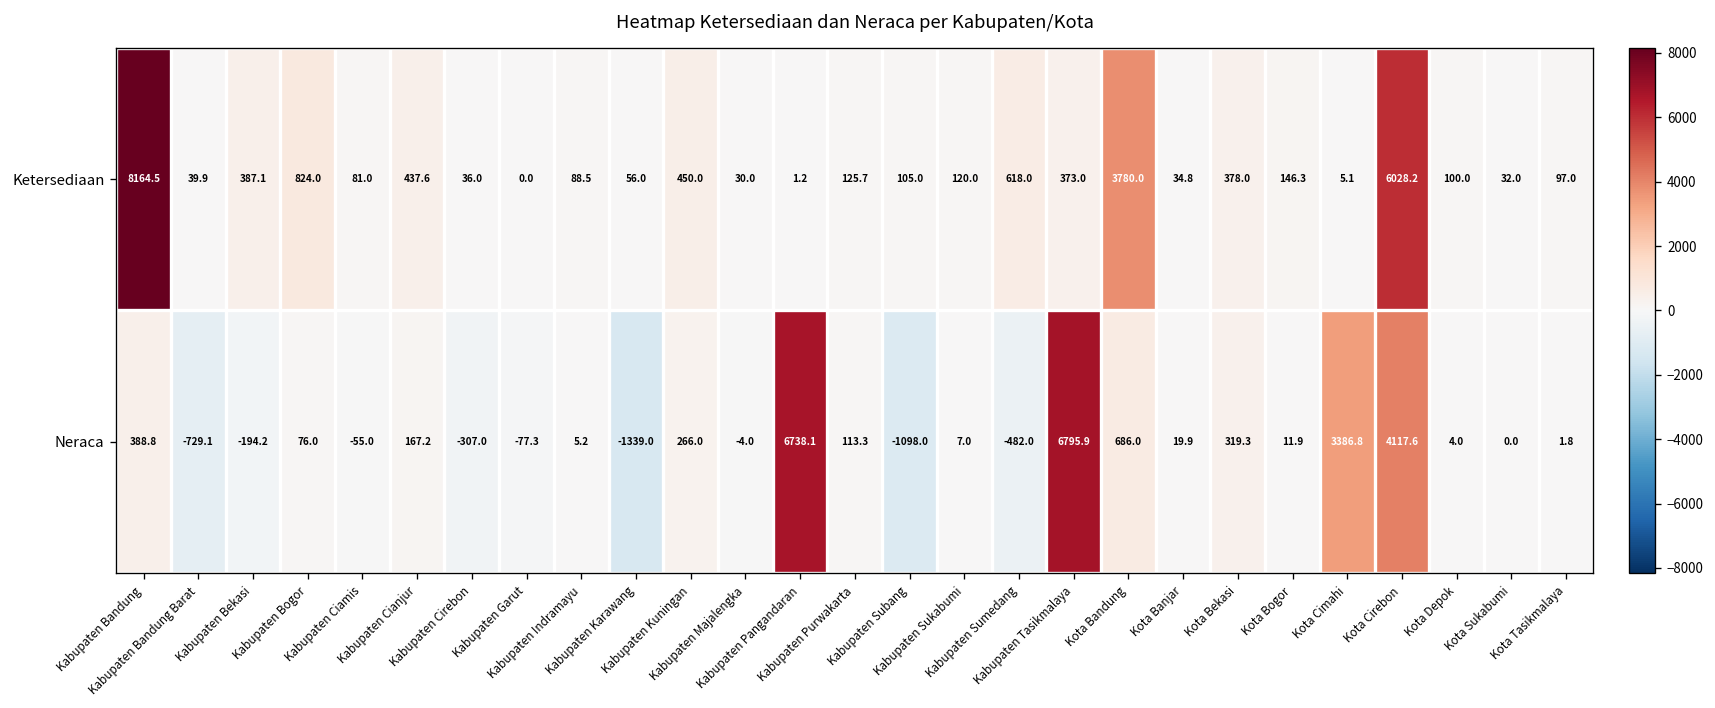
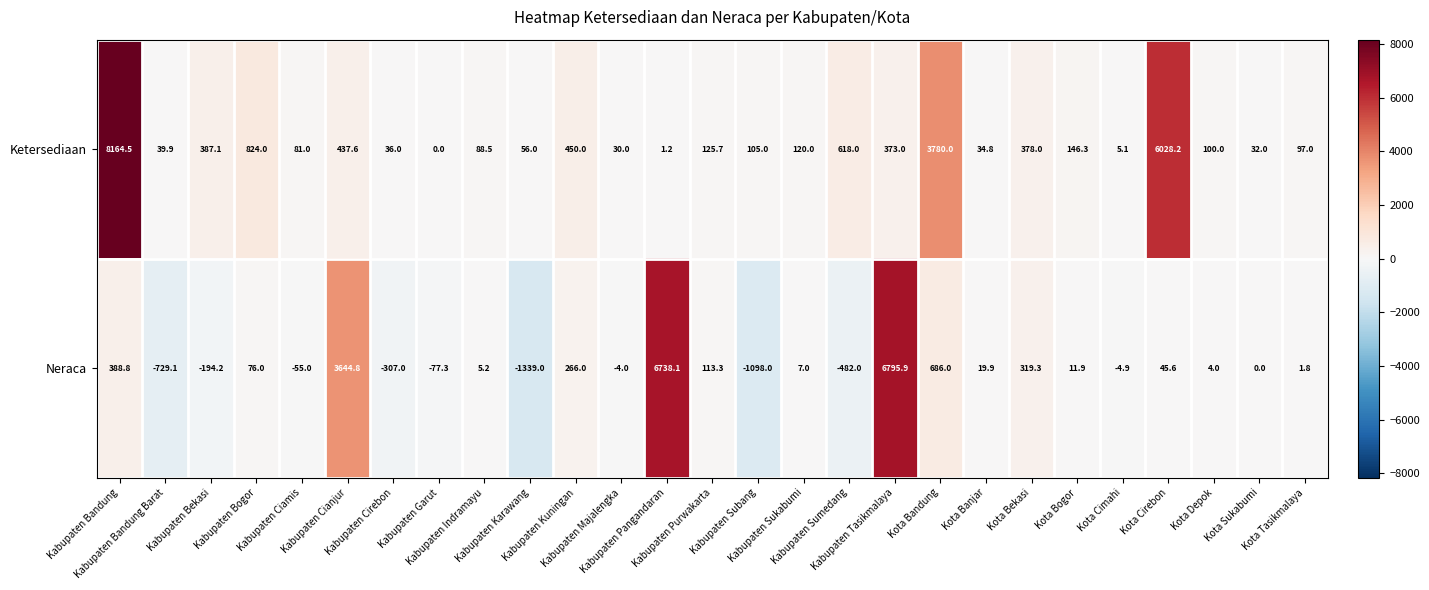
Neraca, Kabupaten Cianjur: 167.2 -> 3644.8
Neraca, Kota Cimahi: 3386.8 -> -4.9
Neraca, Kota Cirebon: 4117.6 -> 45.6
